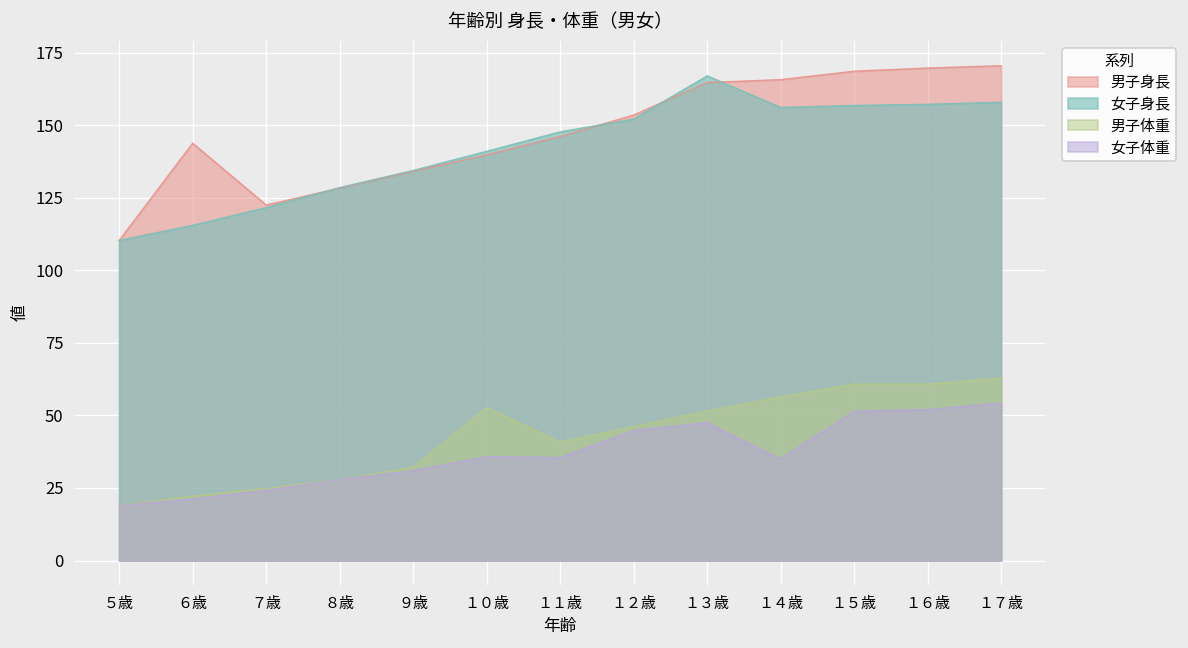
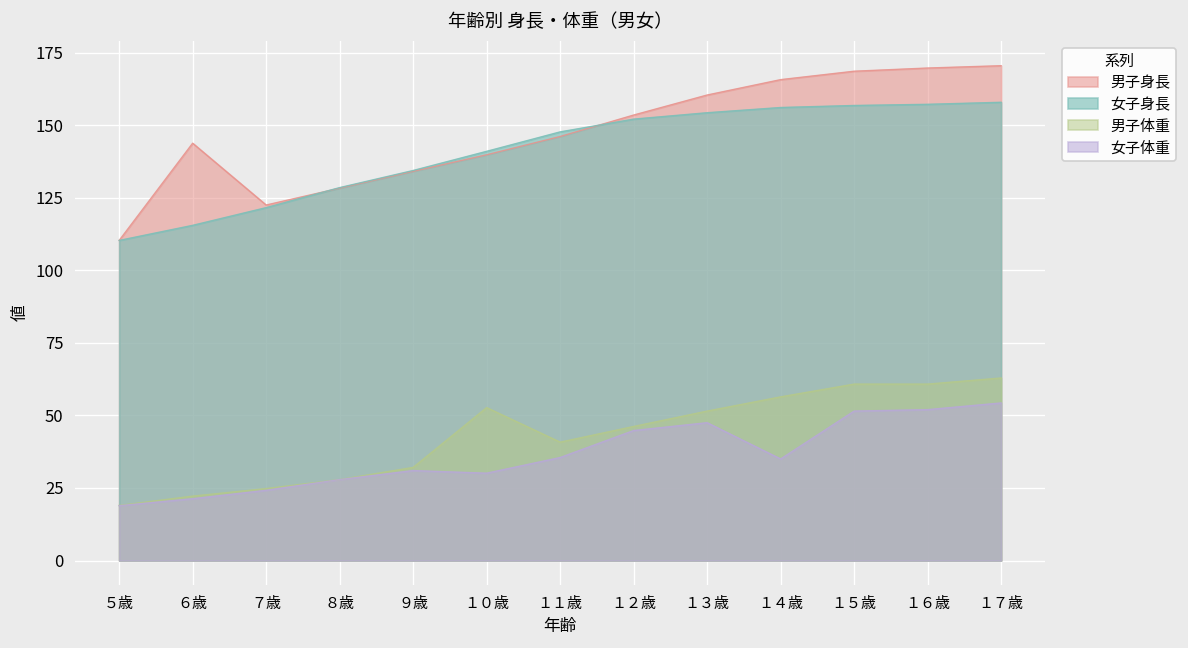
女子体重, １０歳: 36 -> 30
男子身長, １３歳: 165 -> 160
女子身長, １３歳: 167 -> 154
